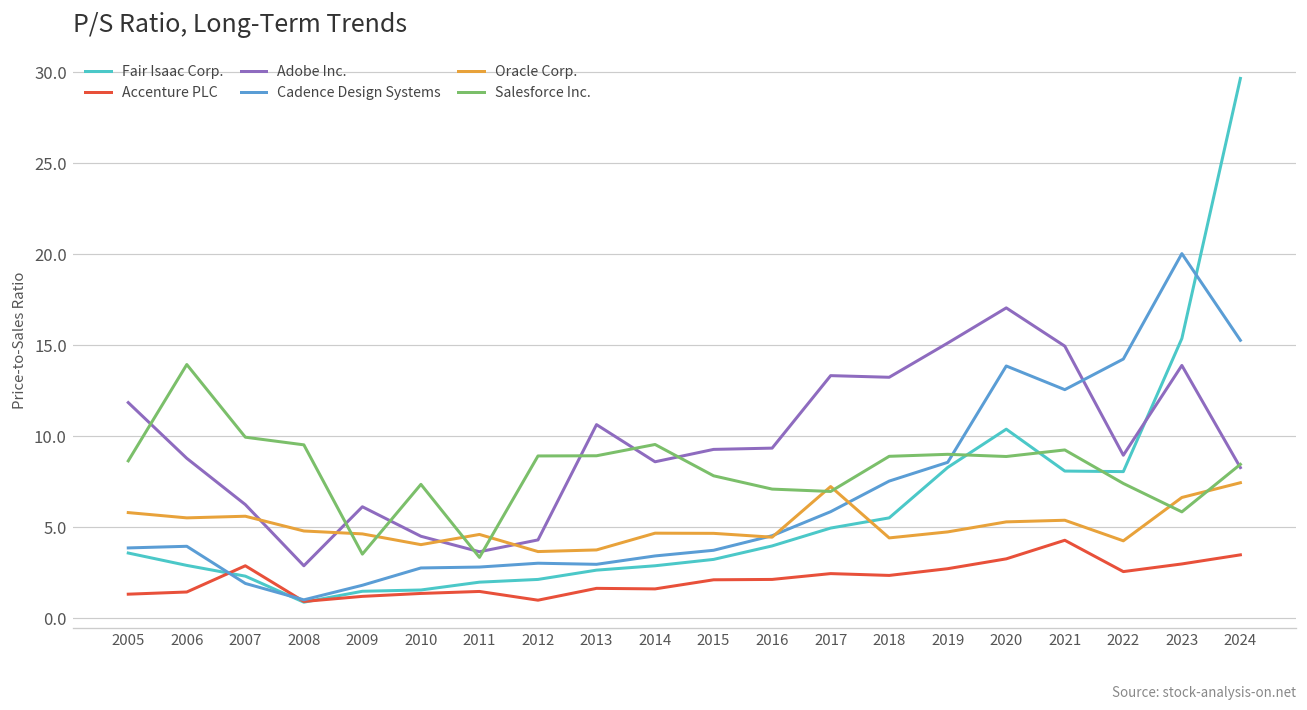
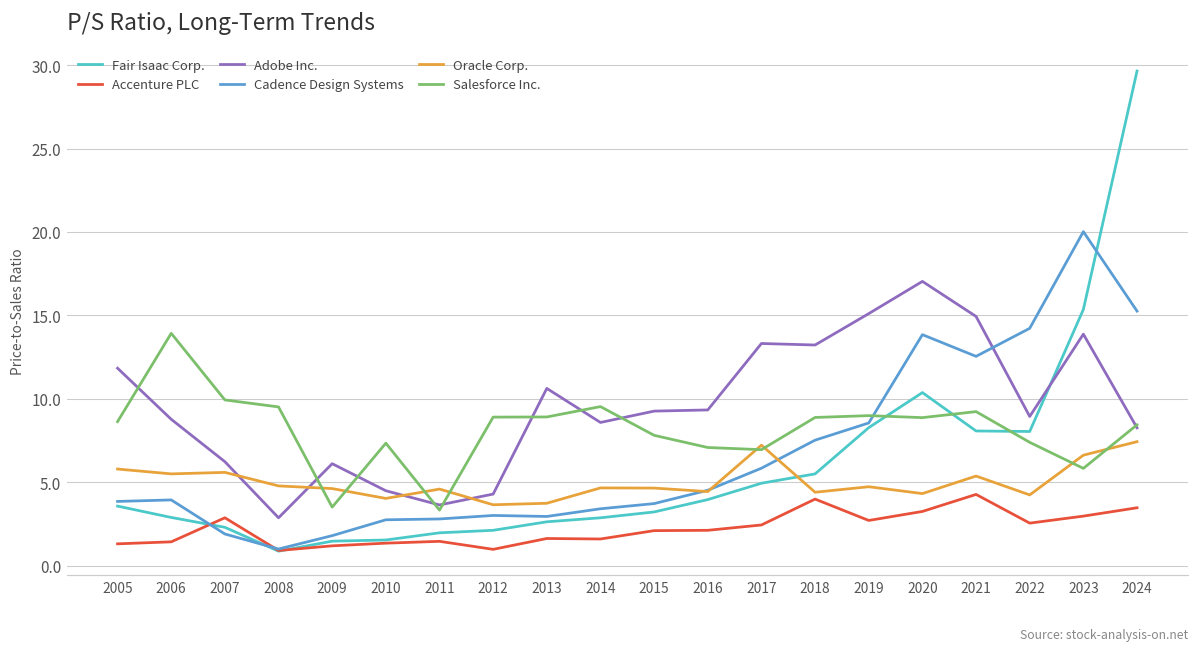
Accenture PLC, 2018: 2.4 -> 4.0
Oracle Corp., 2020: 5.3 -> 4.3
